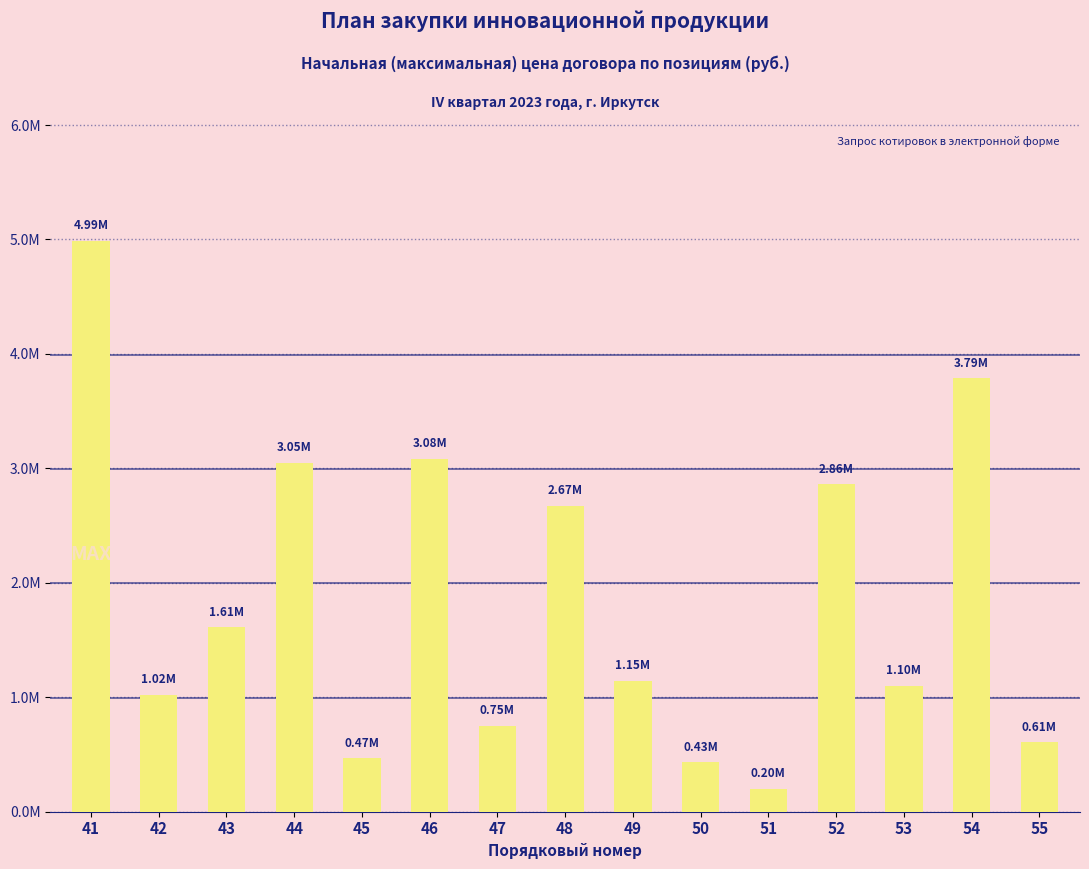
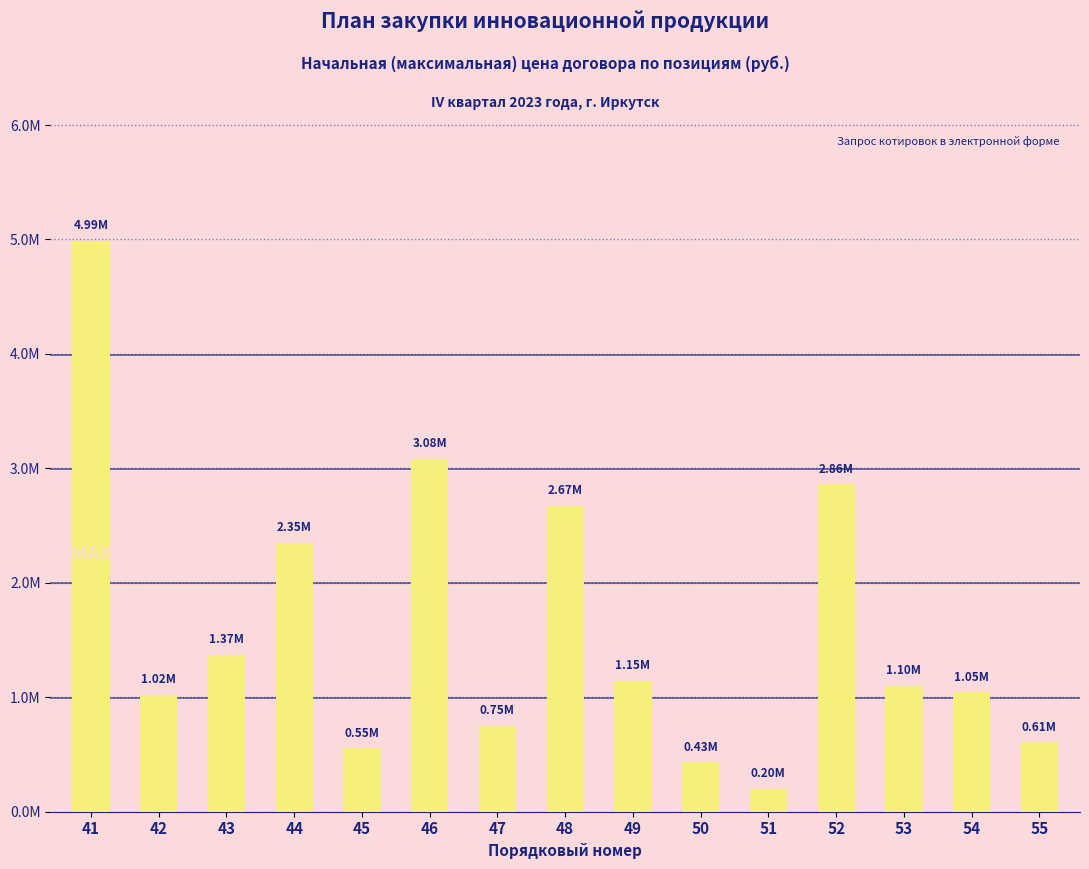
43: 1.61М -> 1.37М
44: 3.05М -> 2.35М
45: 0.47М -> 0.55М
54: 3.79М -> 1.05М
